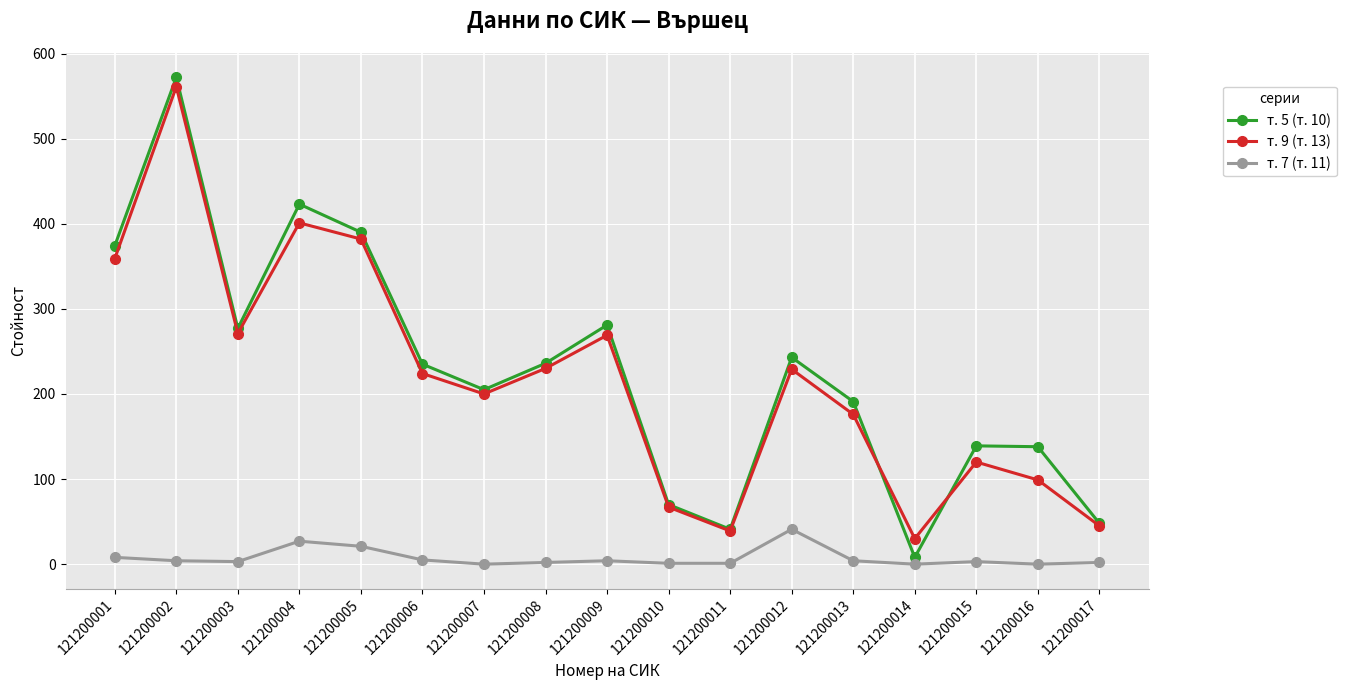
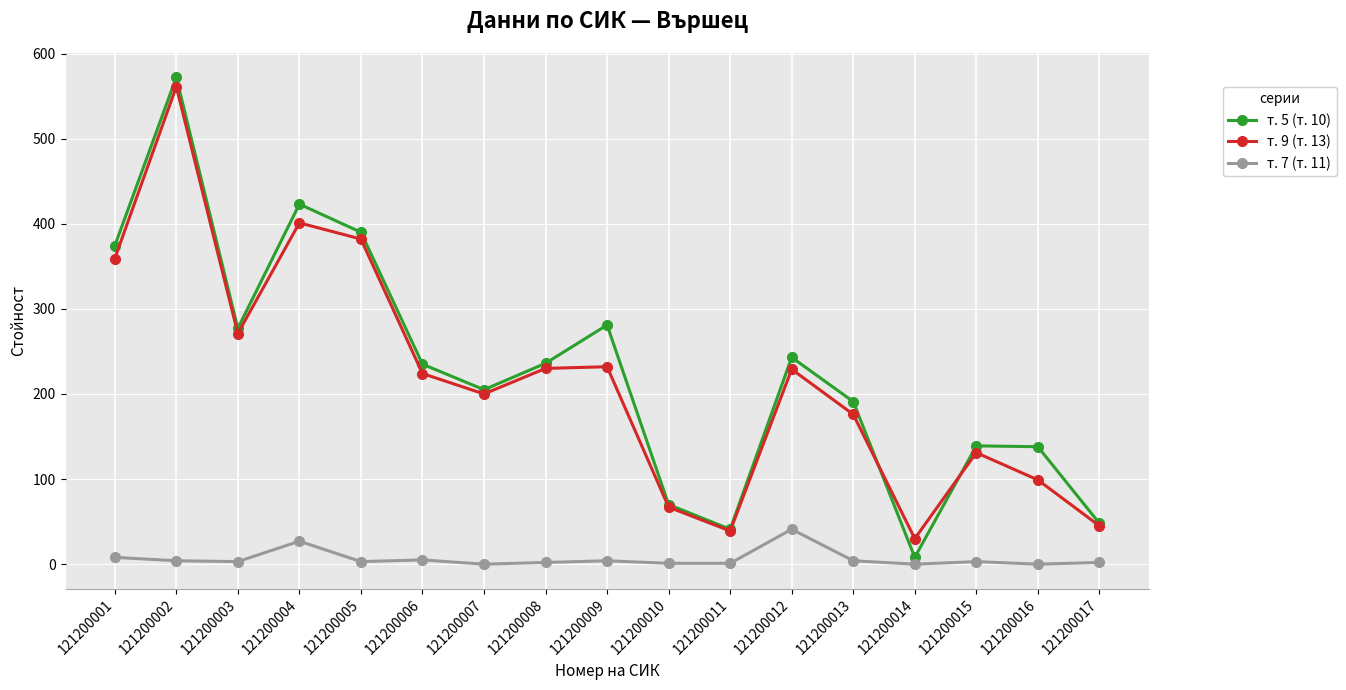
т. 7 (т. 11), 121200005: 20 -> 0
т. 9 (т. 13), 121200009: 270 -> 230
т. 9 (т. 13), 121200015: 120 -> 130
